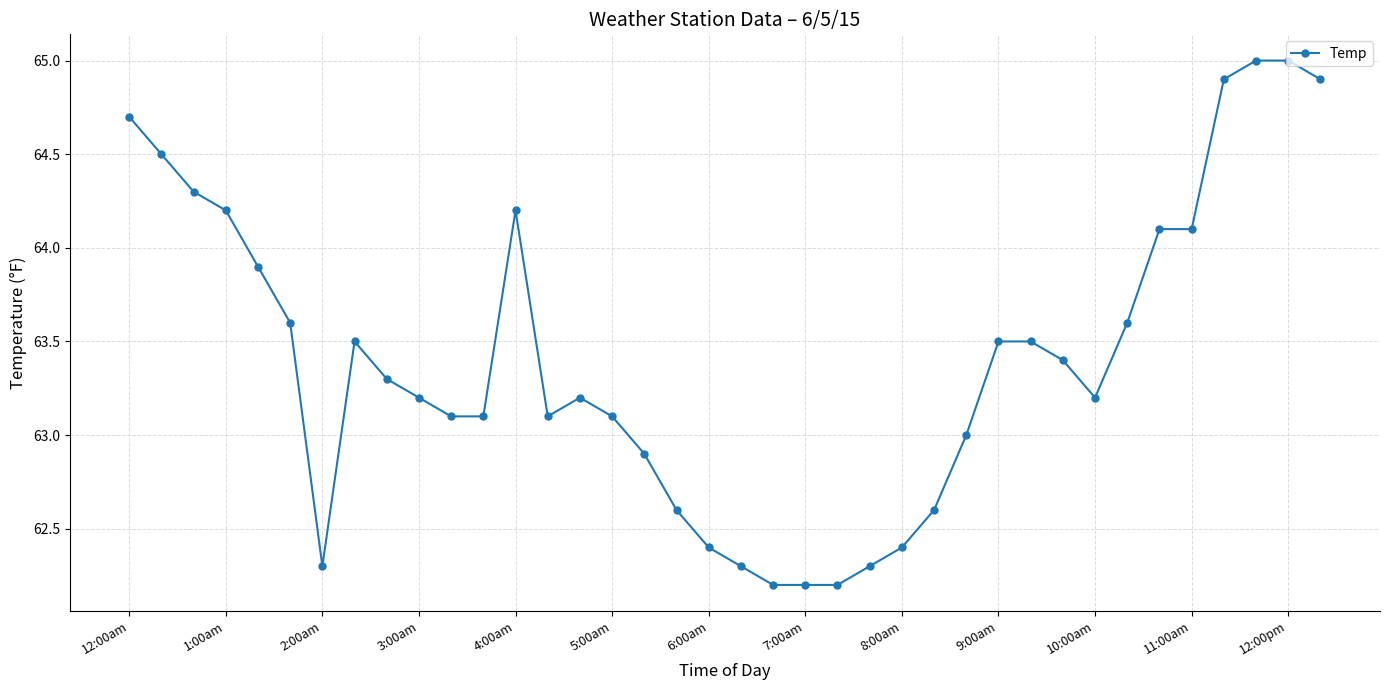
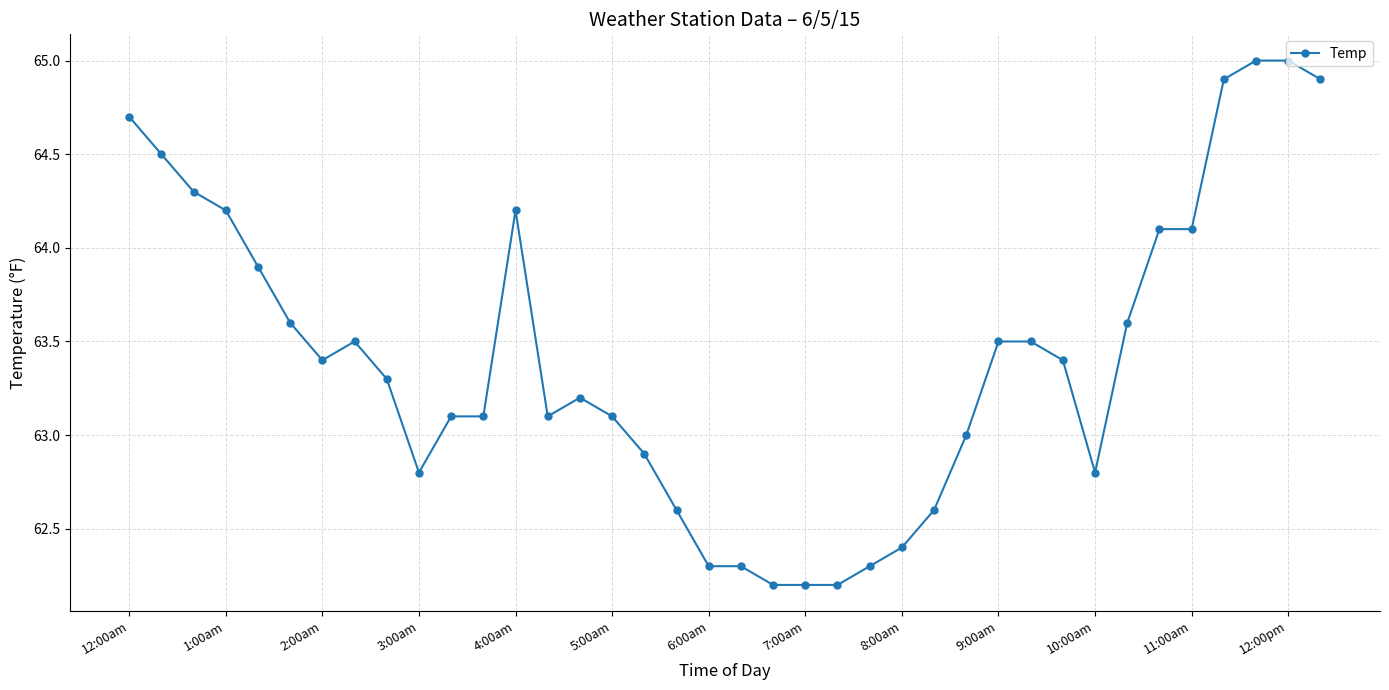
2:00am: 62.3 -> 63.4
3:00am: 63.2 -> 62.8
6:00am: 62.4 -> 62.3
10:00am: 63.2 -> 62.8
